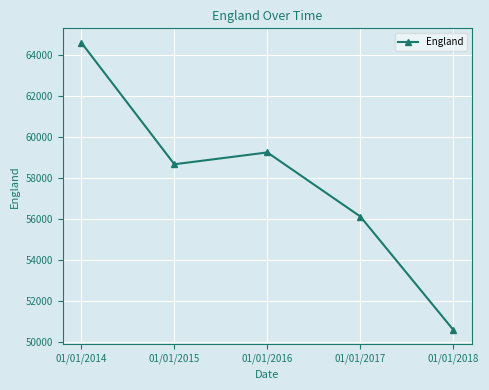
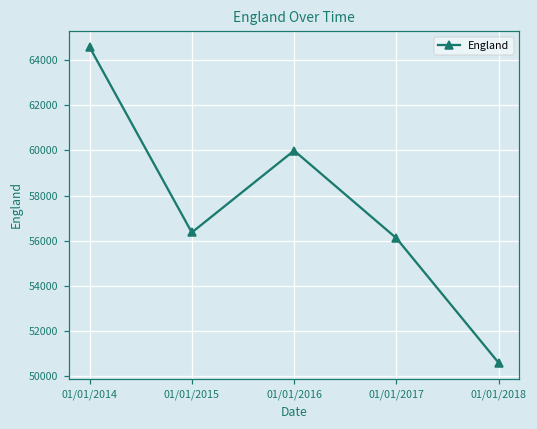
01/01/2015: 58700 -> 56400
01/01/2016: 59200 -> 60000
